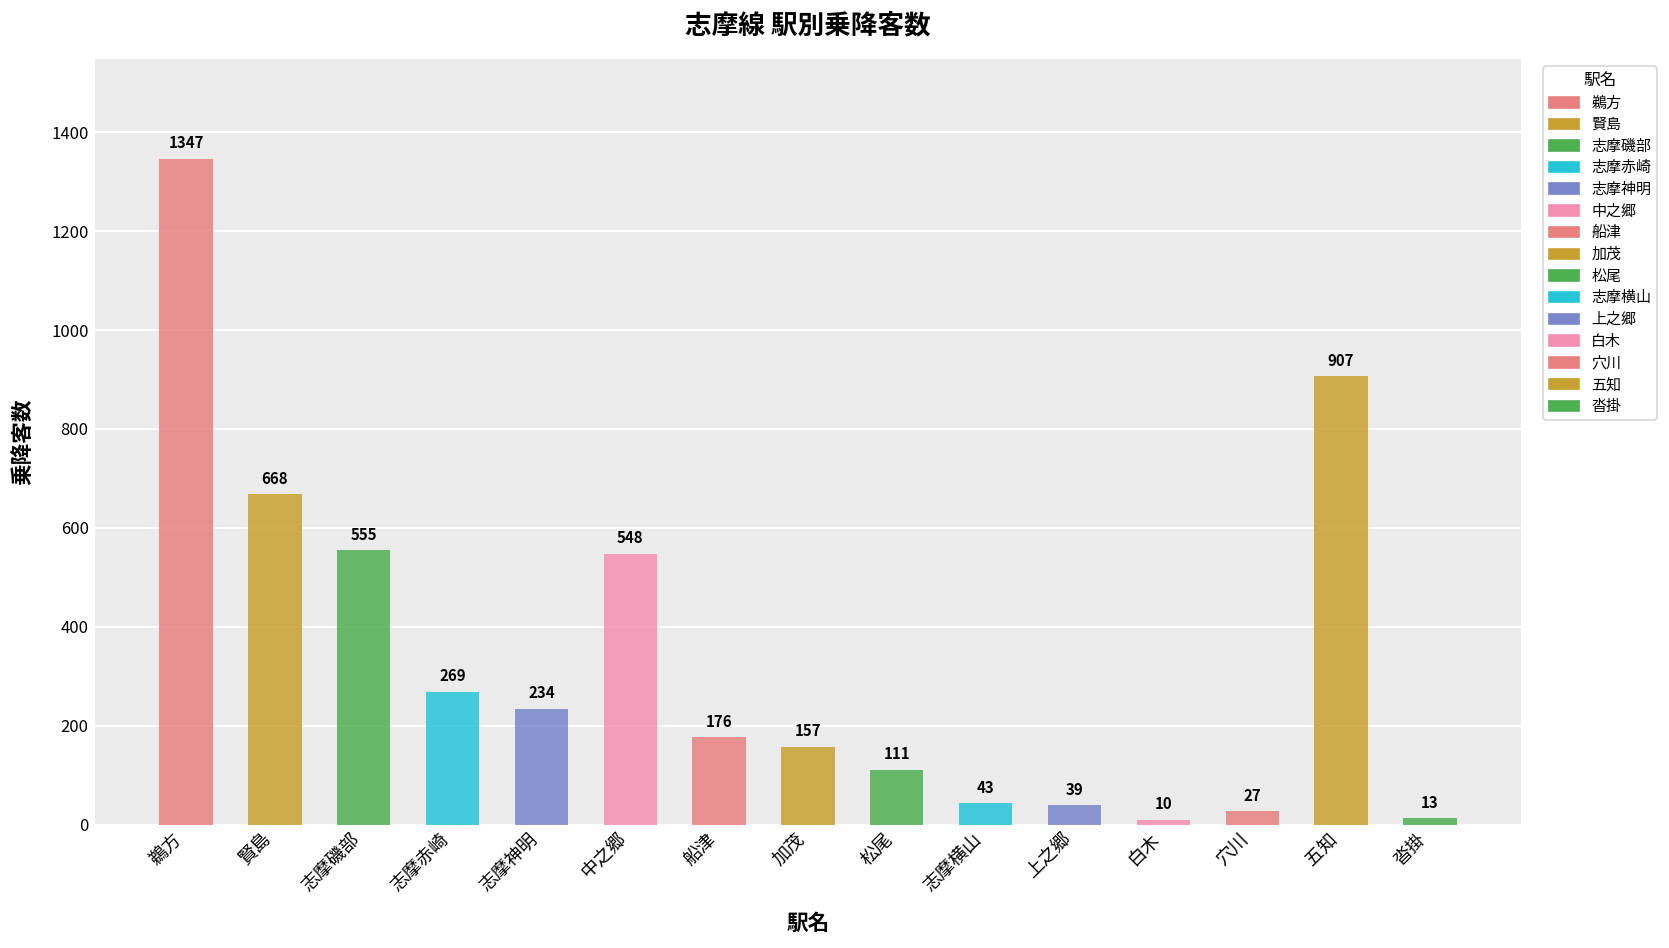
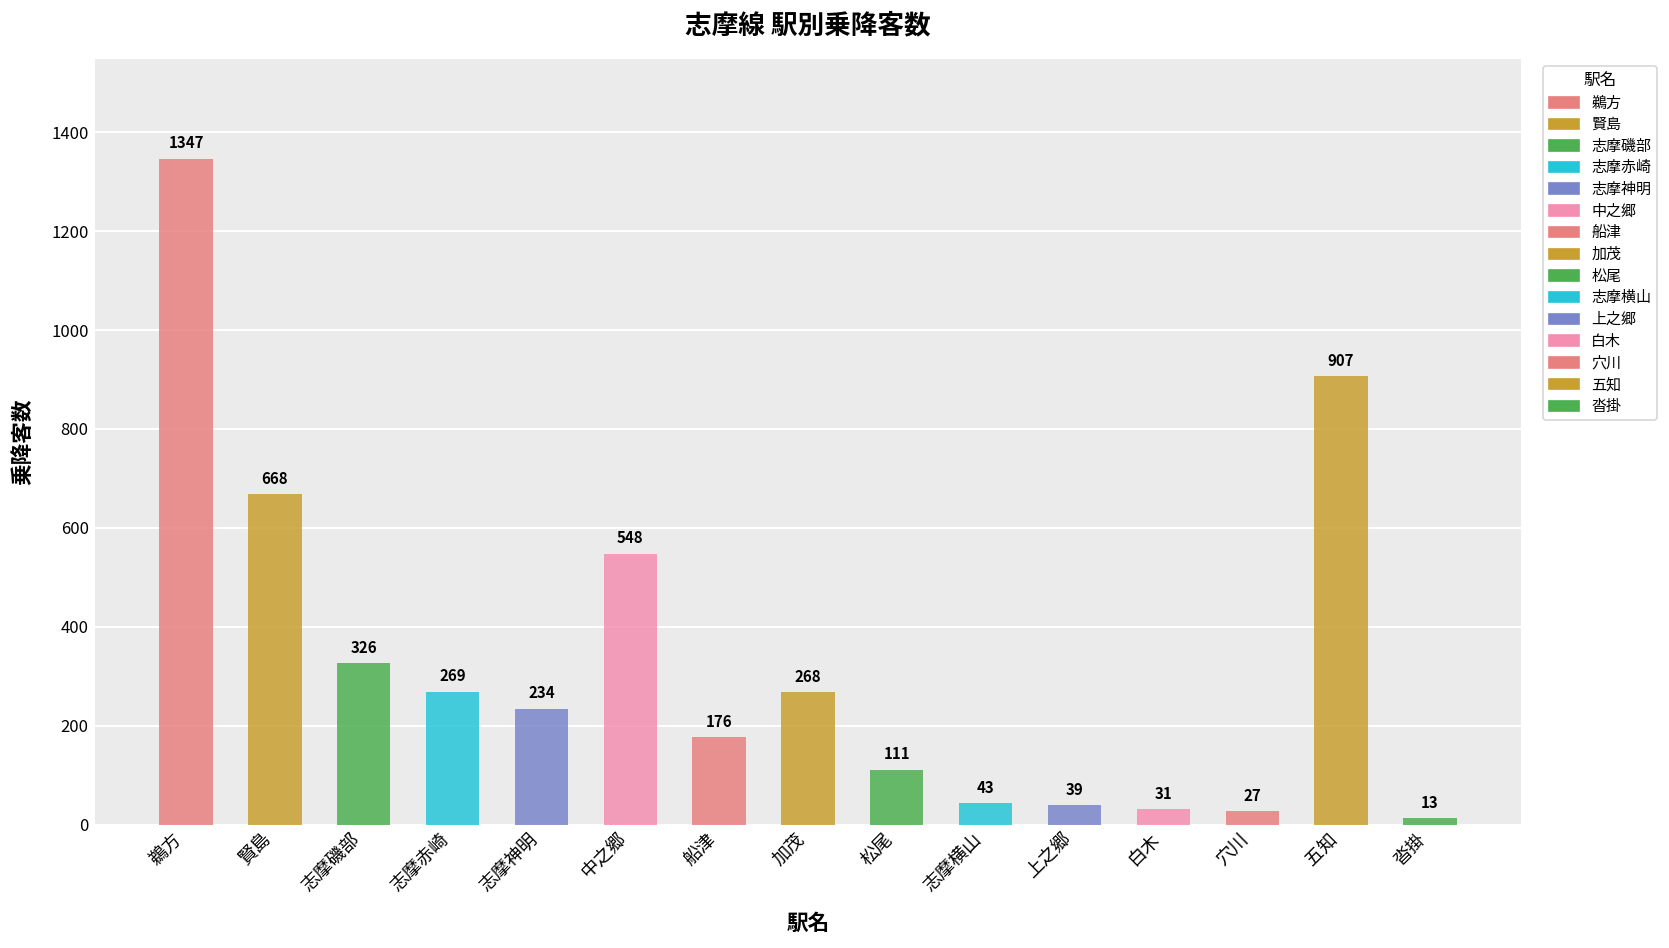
志摩磯部: 555 -> 326
加茂: 157 -> 268
白木: 10 -> 31
